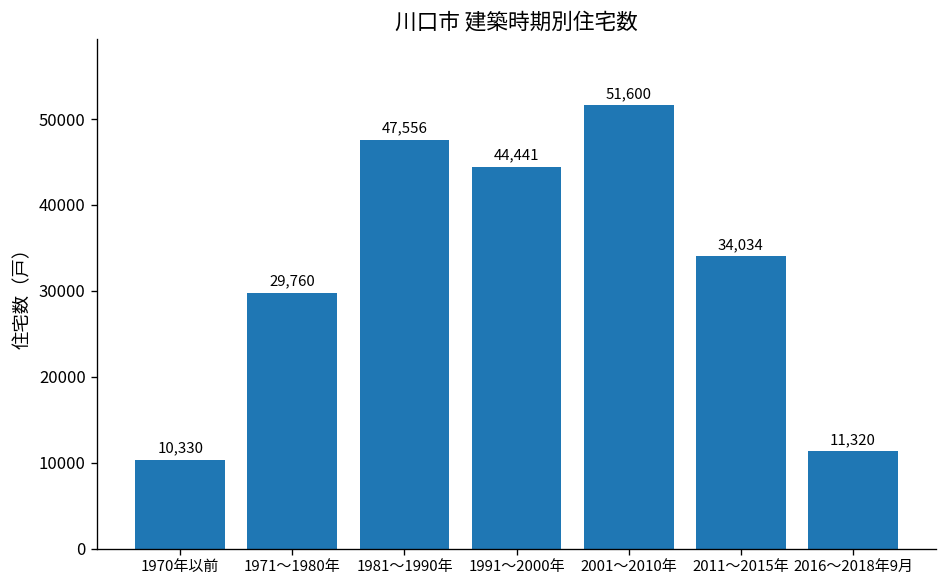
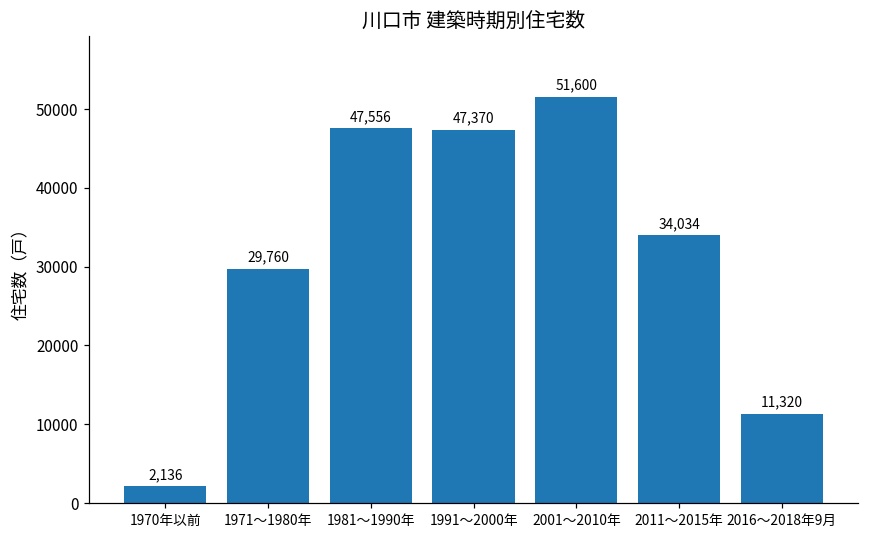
1970年以前: 10,330 -> 2,136
1991～2000年: 44,441 -> 47,370
